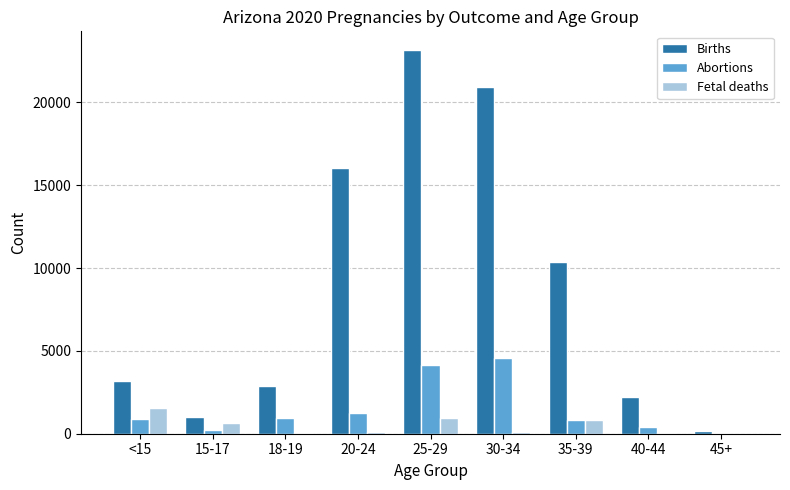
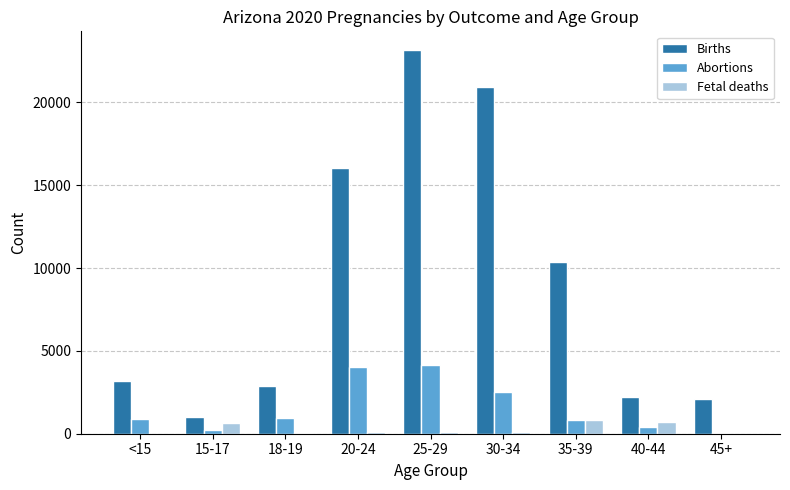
Fetal deaths, <15: 1600 -> 0
Abortions, 20-24: 1200 -> 4000
Fetal deaths, 25-29: 1000 -> 100
Abortions, 30-34: 4600 -> 2500
Fetal deaths, 40-44: 0 -> 700
Births, 45+: 200 -> 2100
